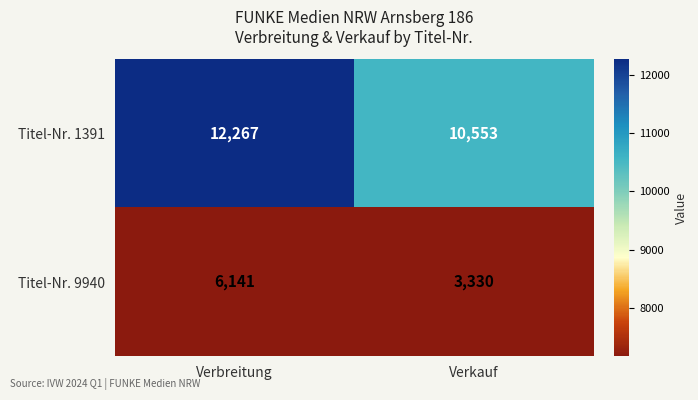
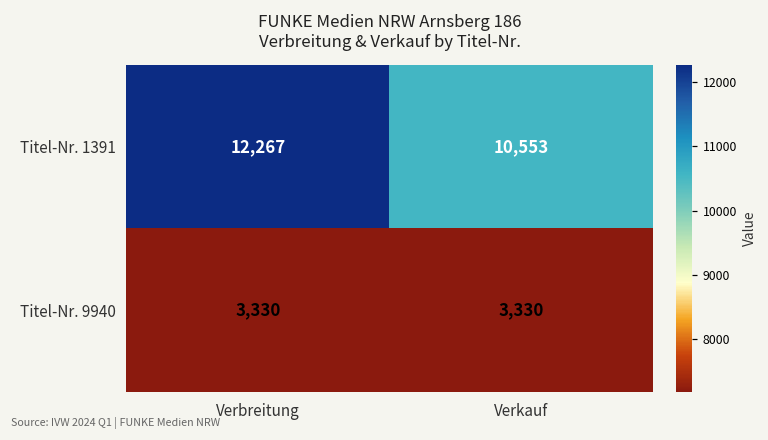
Titel-Nr. 9940, Verbreitung: 6,141 -> 3,330
